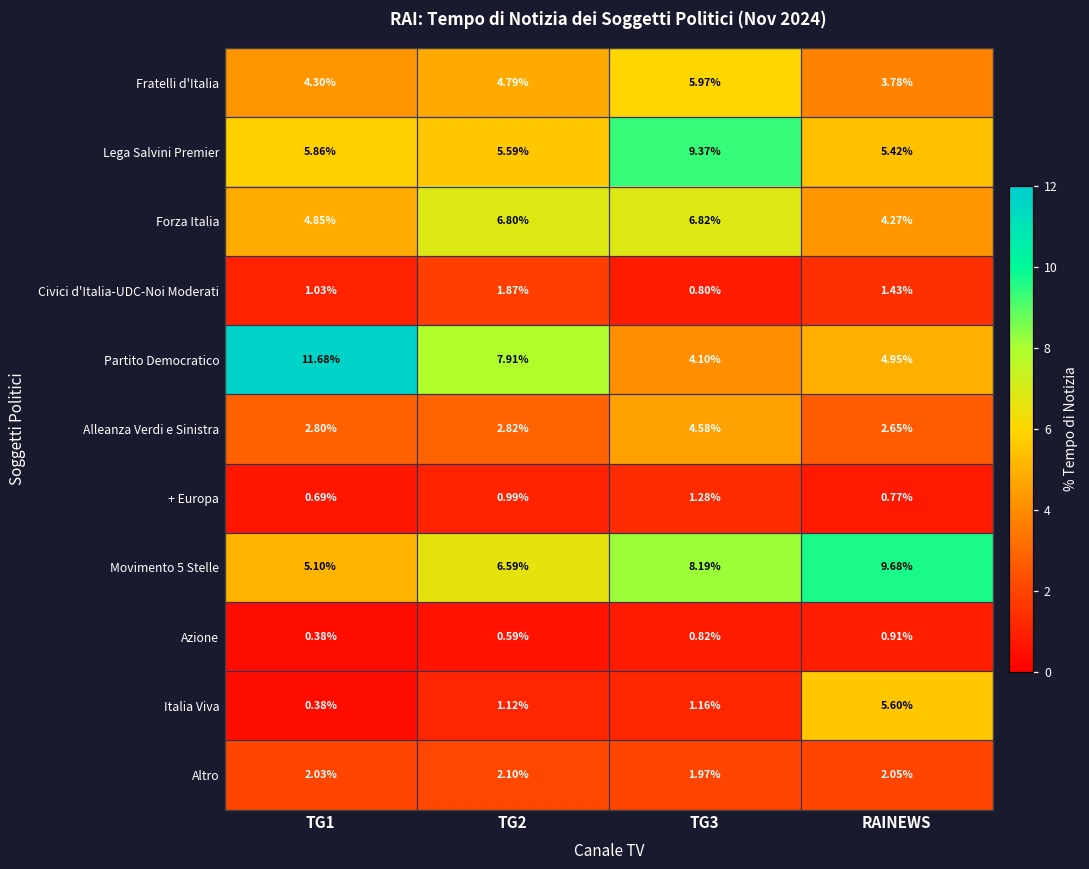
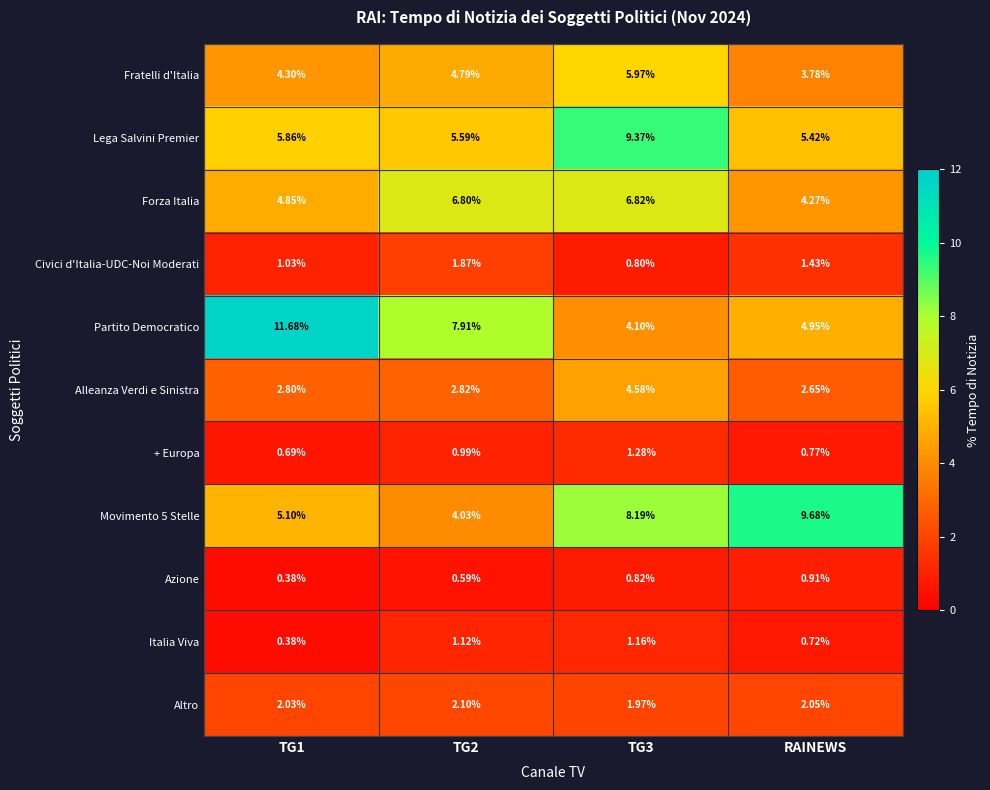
Movimento 5 Stelle, TG2: 6.59% -> 4.03%
Italia Viva, RAINEWS: 5.60% -> 0.72%
